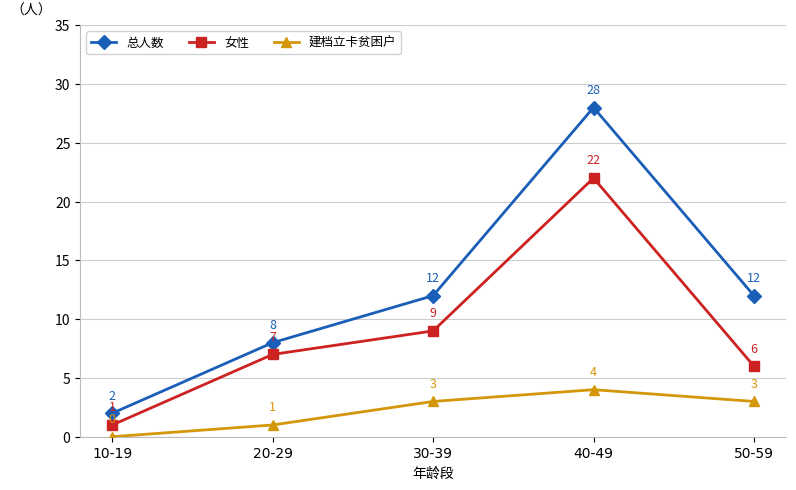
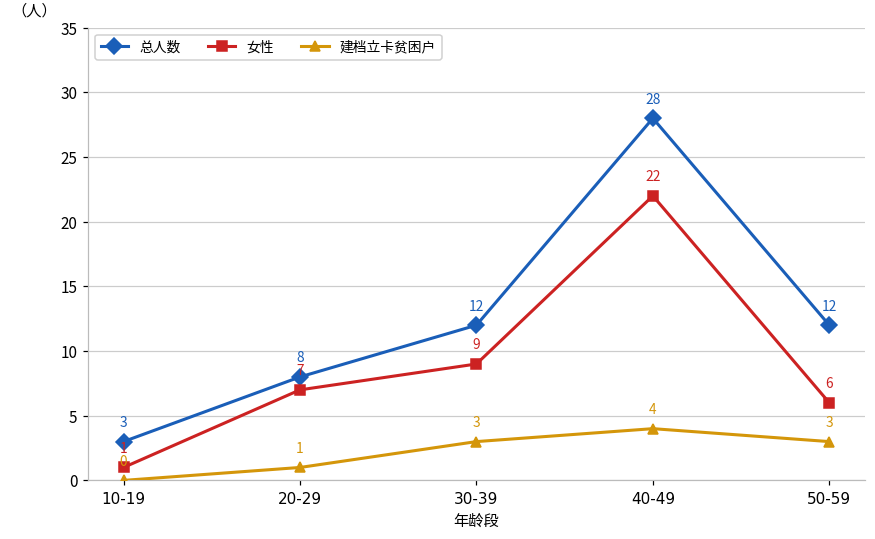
总人数, 10-19: 2 -> 3
